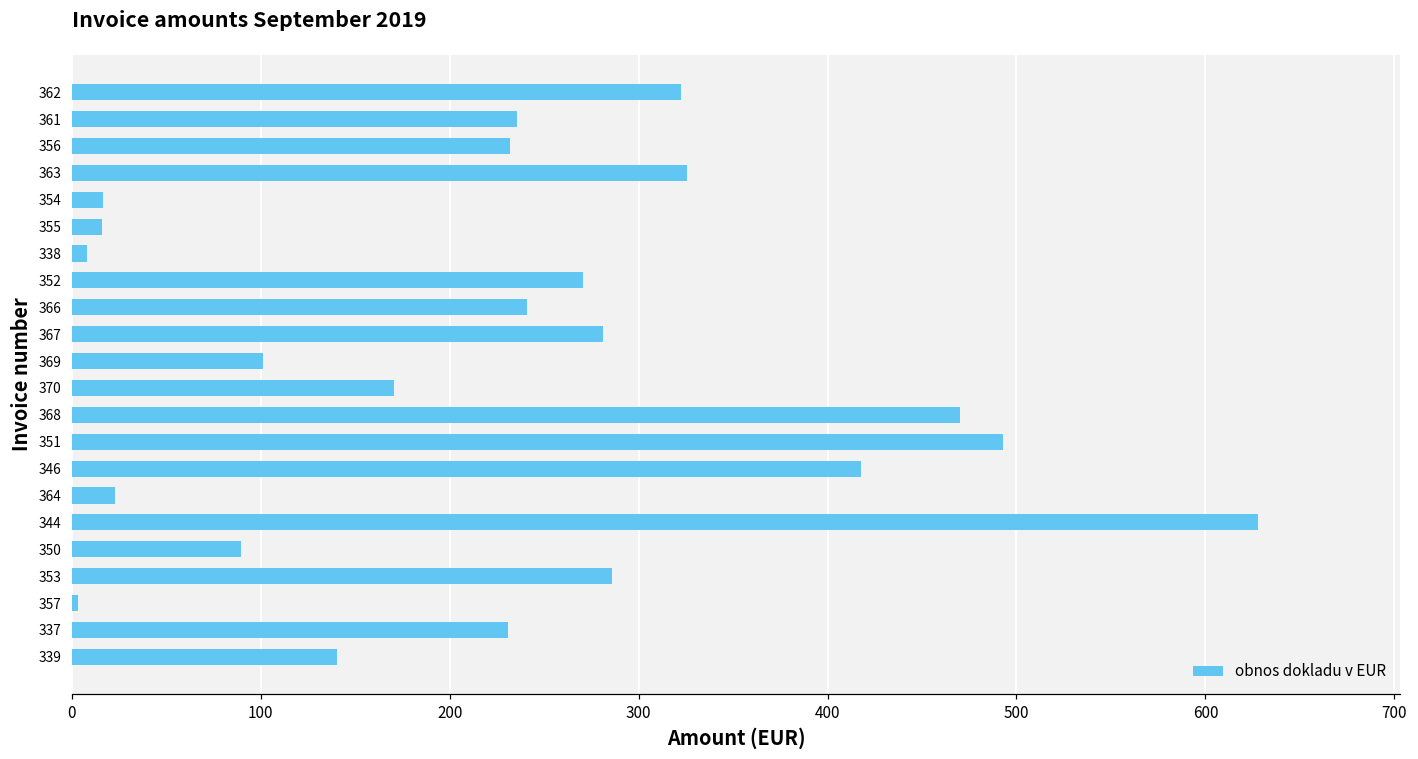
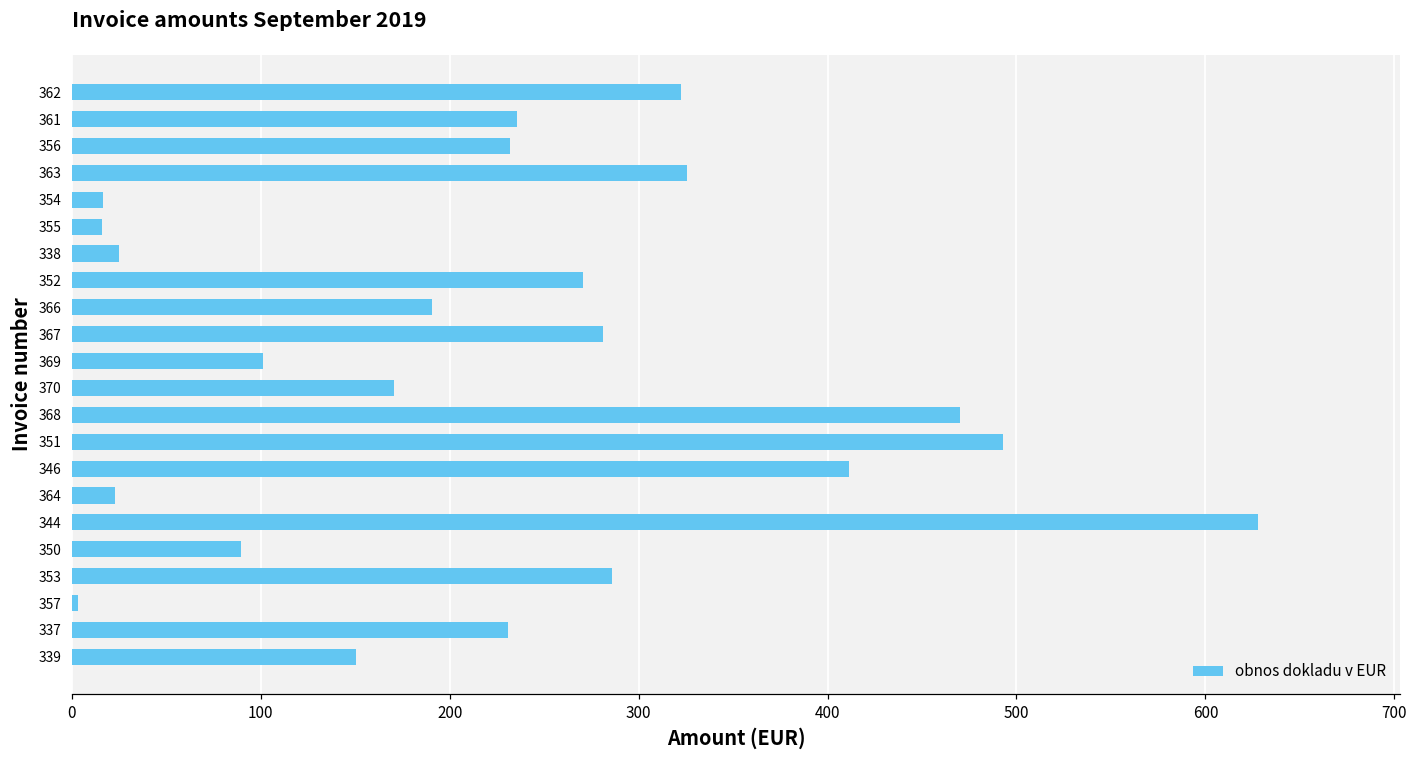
338: 8 -> 25
366: 241 -> 191
346: 418 -> 411
339: 140 -> 151
